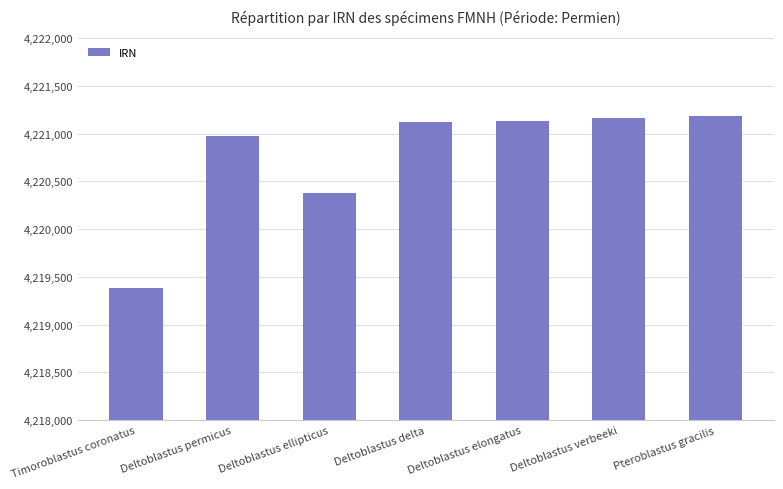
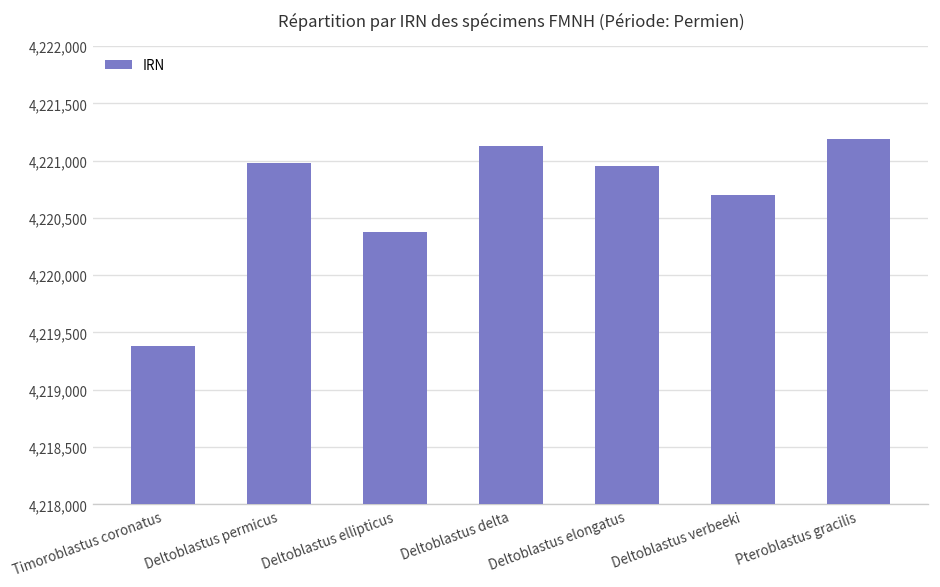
Deltoblastus elongatus: 4,221,100 -> 4,220,900
Deltoblastus verbeeki: 4,221,200 -> 4,220,700
